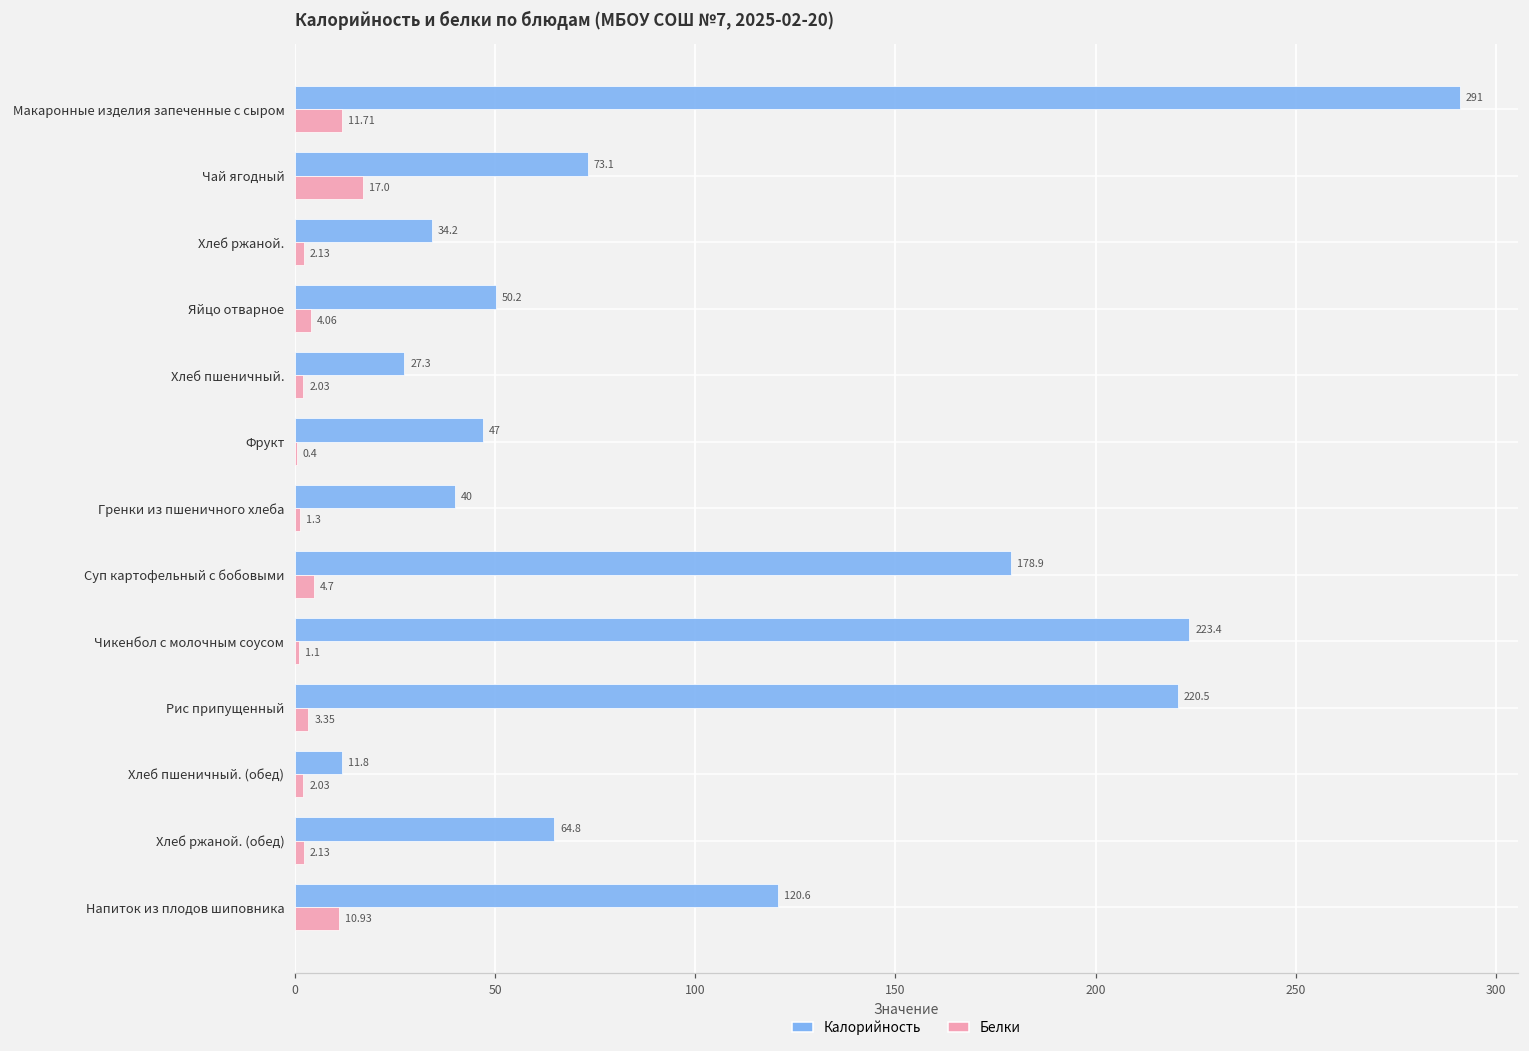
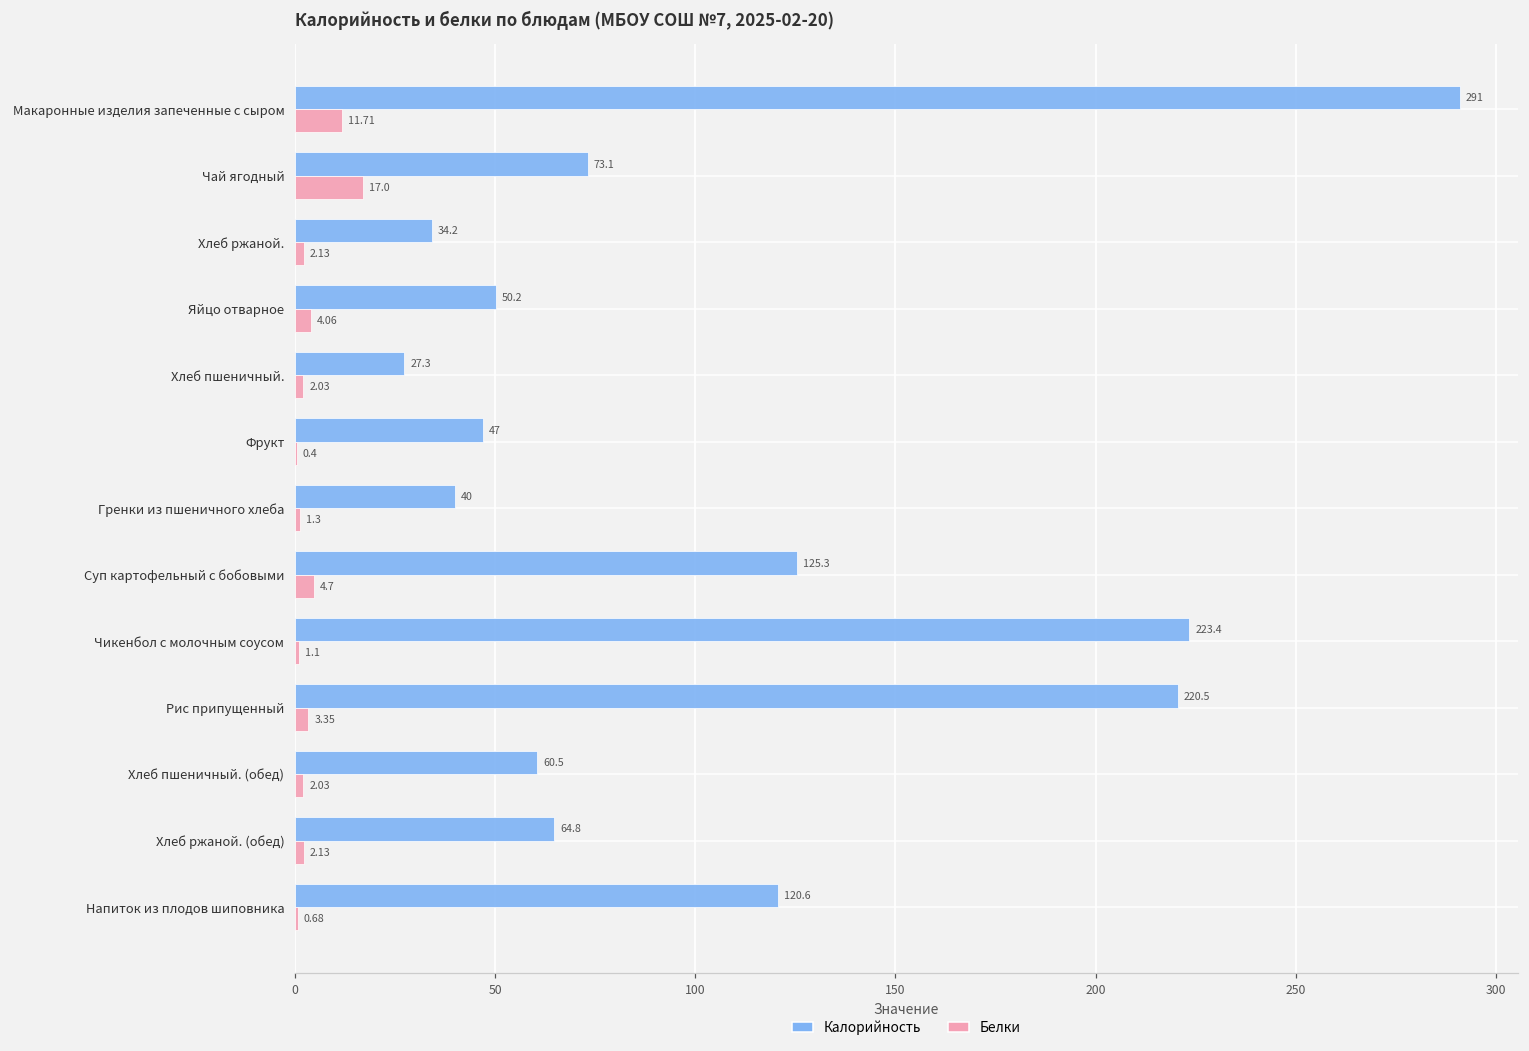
Калорийность, Суп картофельный с бобовыми: 178.9 -> 125.3
Калорийность, Хлеб пшеничный. (обед): 11.8 -> 60.5
Белки, Напиток из плодов шиповника: 10.93 -> 0.68
